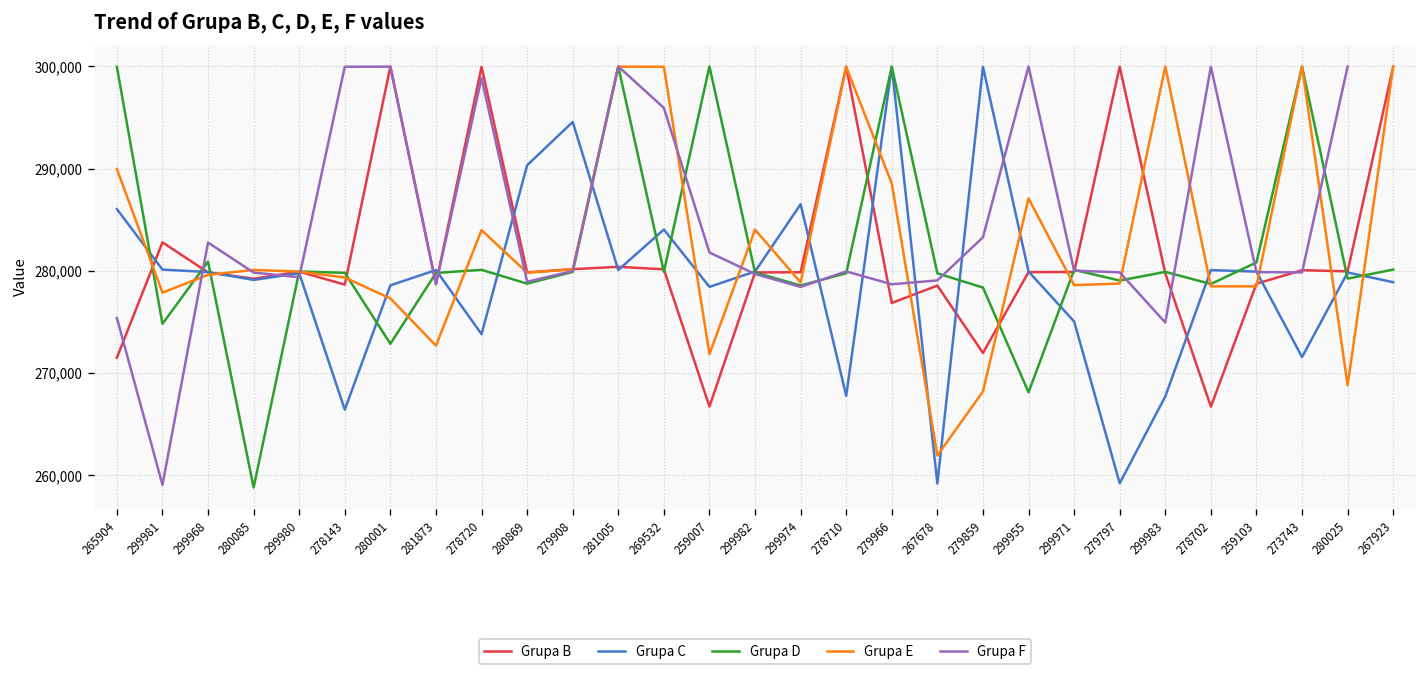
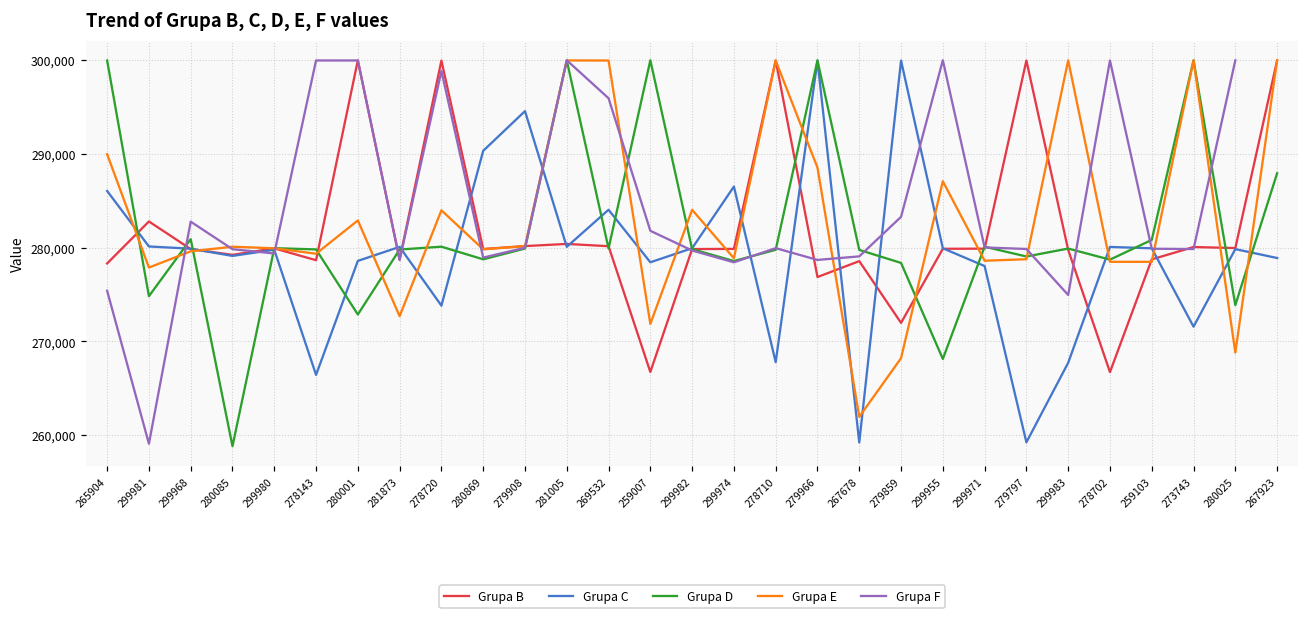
Grupa B, 265904: 272,000 -> 278,000
Grupa E, 280001: 277,000 -> 283,000
Grupa C, 299971: 275,000 -> 278,000
Grupa D, 280025: 279,000 -> 274,000
Grupa D, 267923: 280,000 -> 288,000
